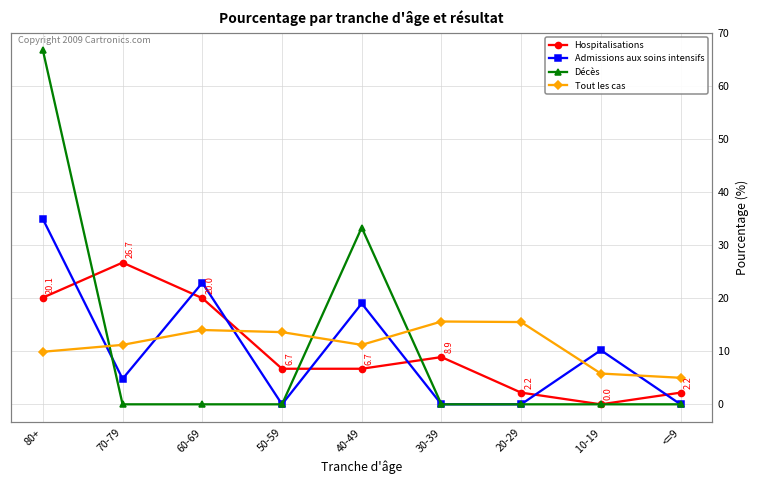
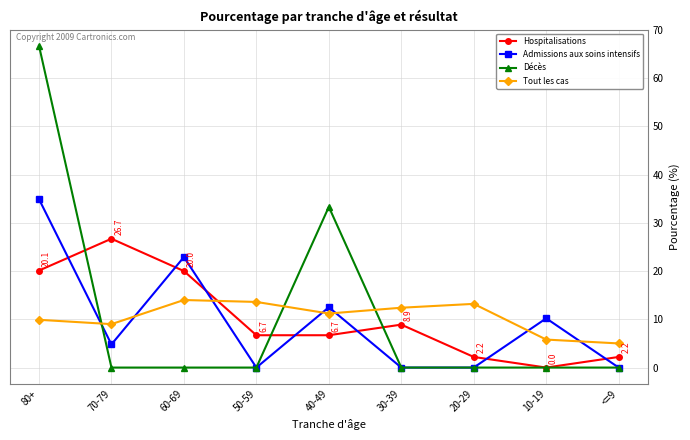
Tout les cas, 70-79: 11 -> 9
Admissions aux soins intensifs, 40-49: 19 -> 13
Tout les cas, 30-39: 16 -> 12
Tout les cas, 20-29: 16 -> 13
